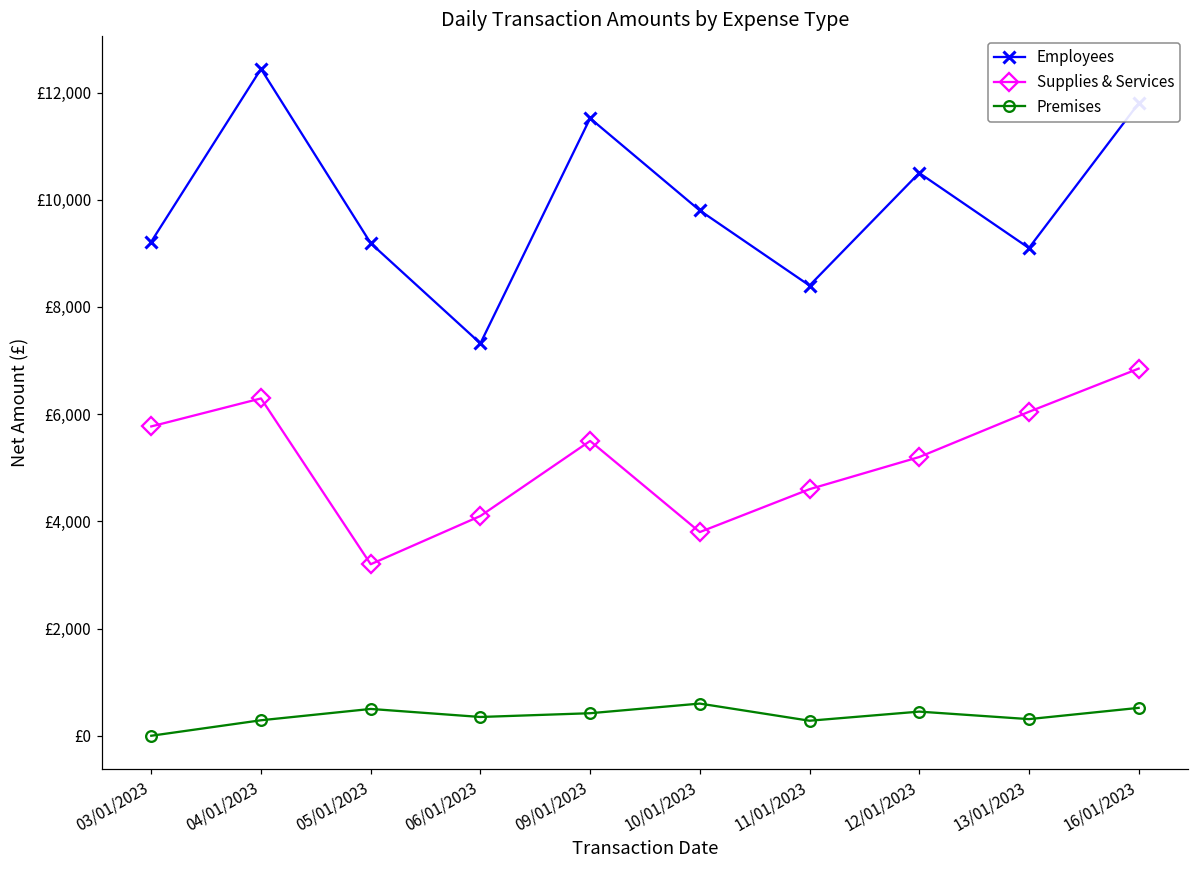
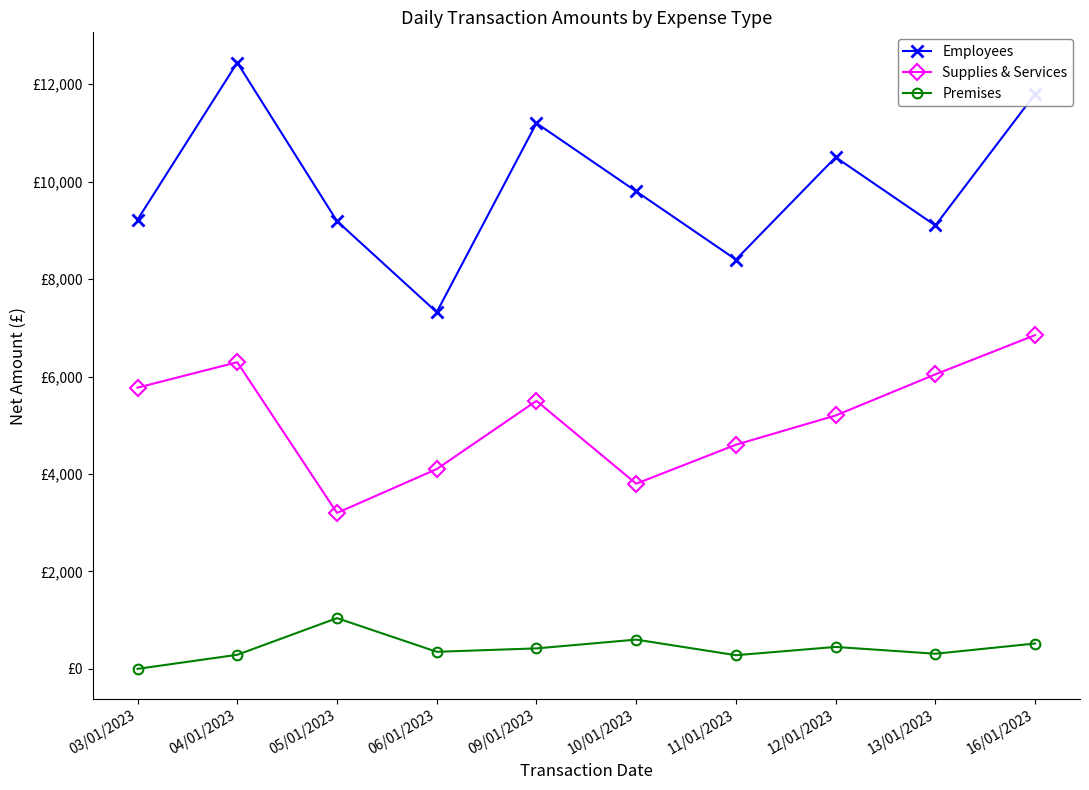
Premises, 05/01/2023: £500 -> £1,000
Employees, 09/01/2023: £11,500 -> £11,200
